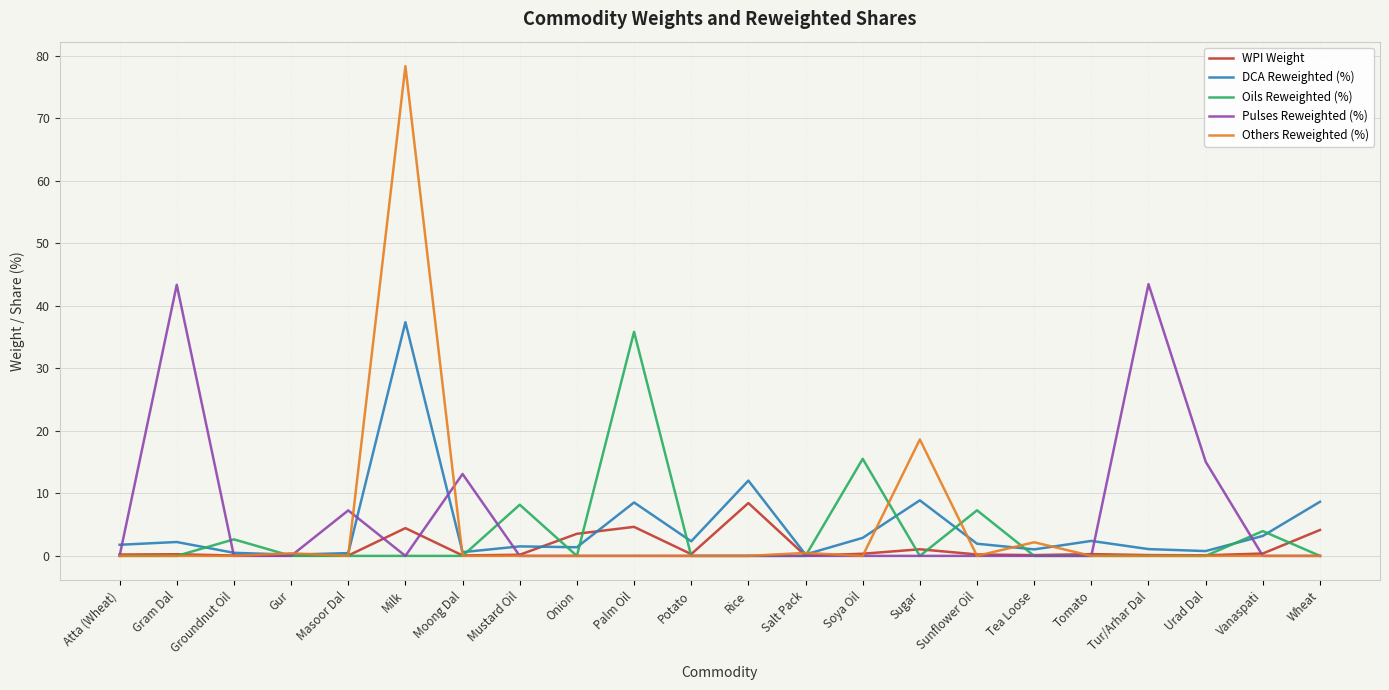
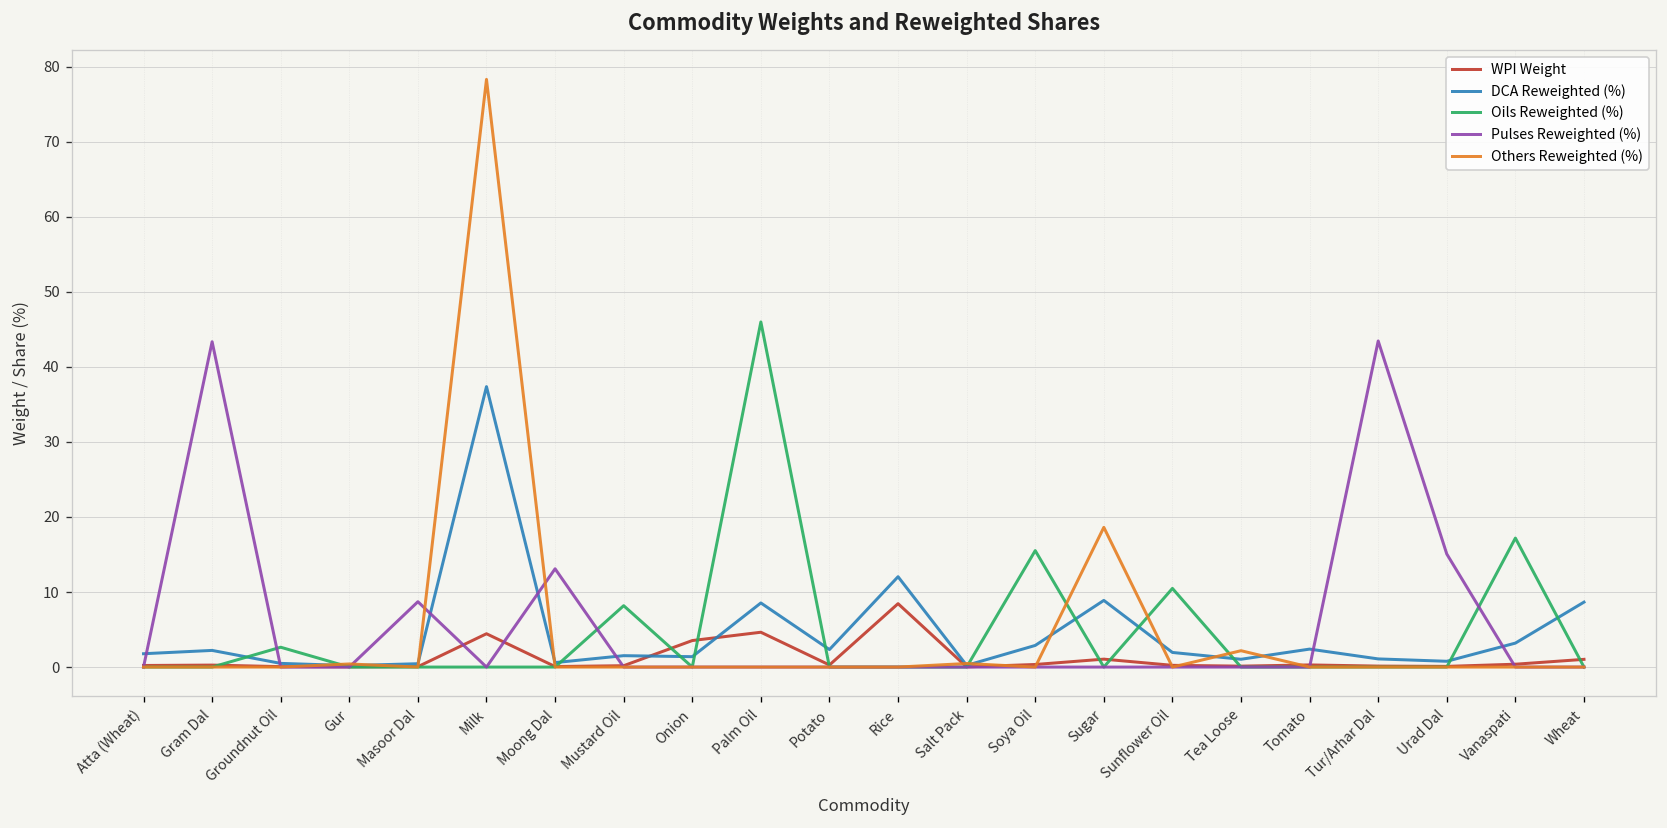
Pulses Reweighted (%), Masoor Dal: 7 -> 9
Oils Reweighted (%), Palm Oil: 36 -> 46
Oils Reweighted (%), Sunflower Oil: 7 -> 10
Oils Reweighted (%), Vanaspati: 4 -> 17
WPI Weight, Wheat: 4 -> 1
